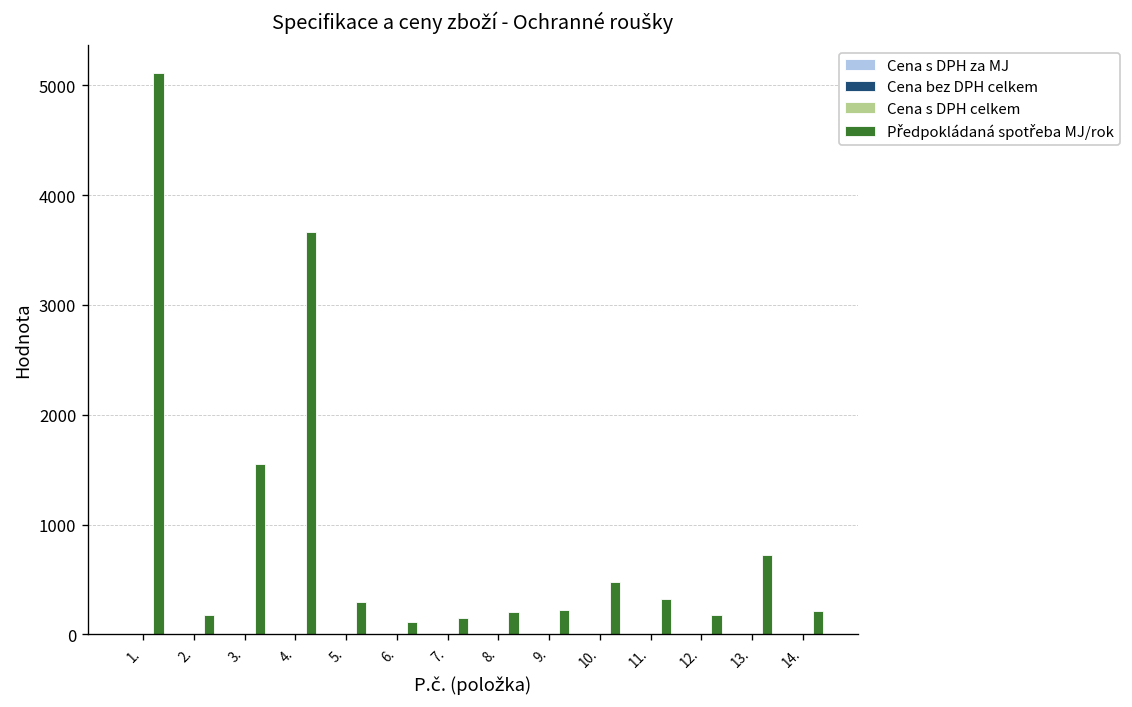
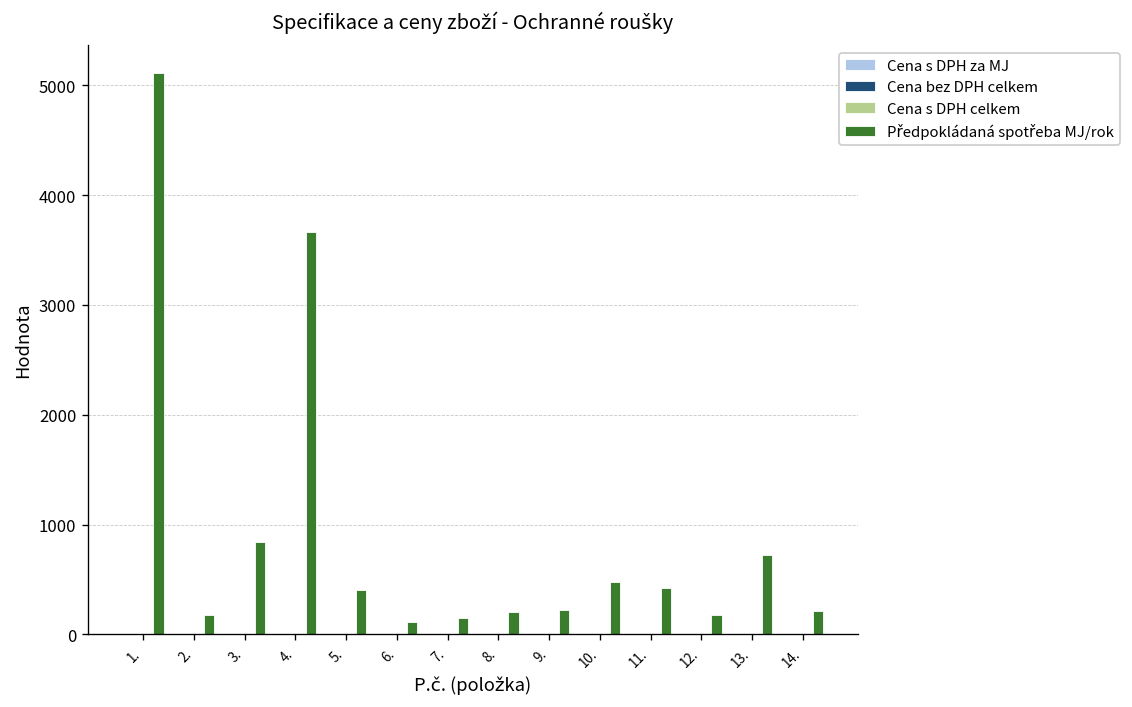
Předpokládaná spotřeba MJ/rok, 3.: 1600 -> 800
Předpokládaná spotřeba MJ/rok, 5.: 300 -> 400
Předpokládaná spotřeba MJ/rok, 11.: 300 -> 400
